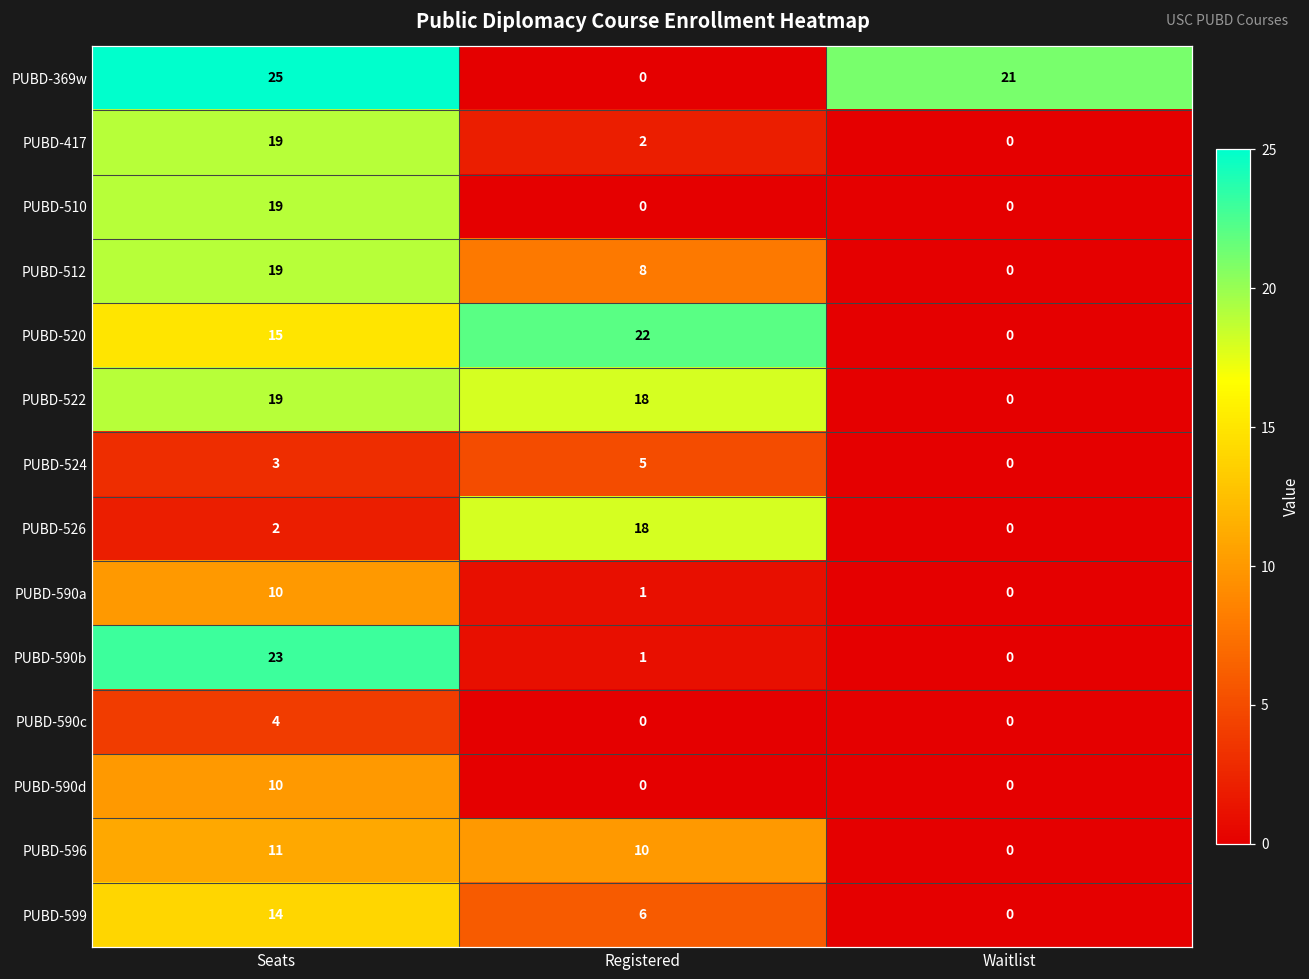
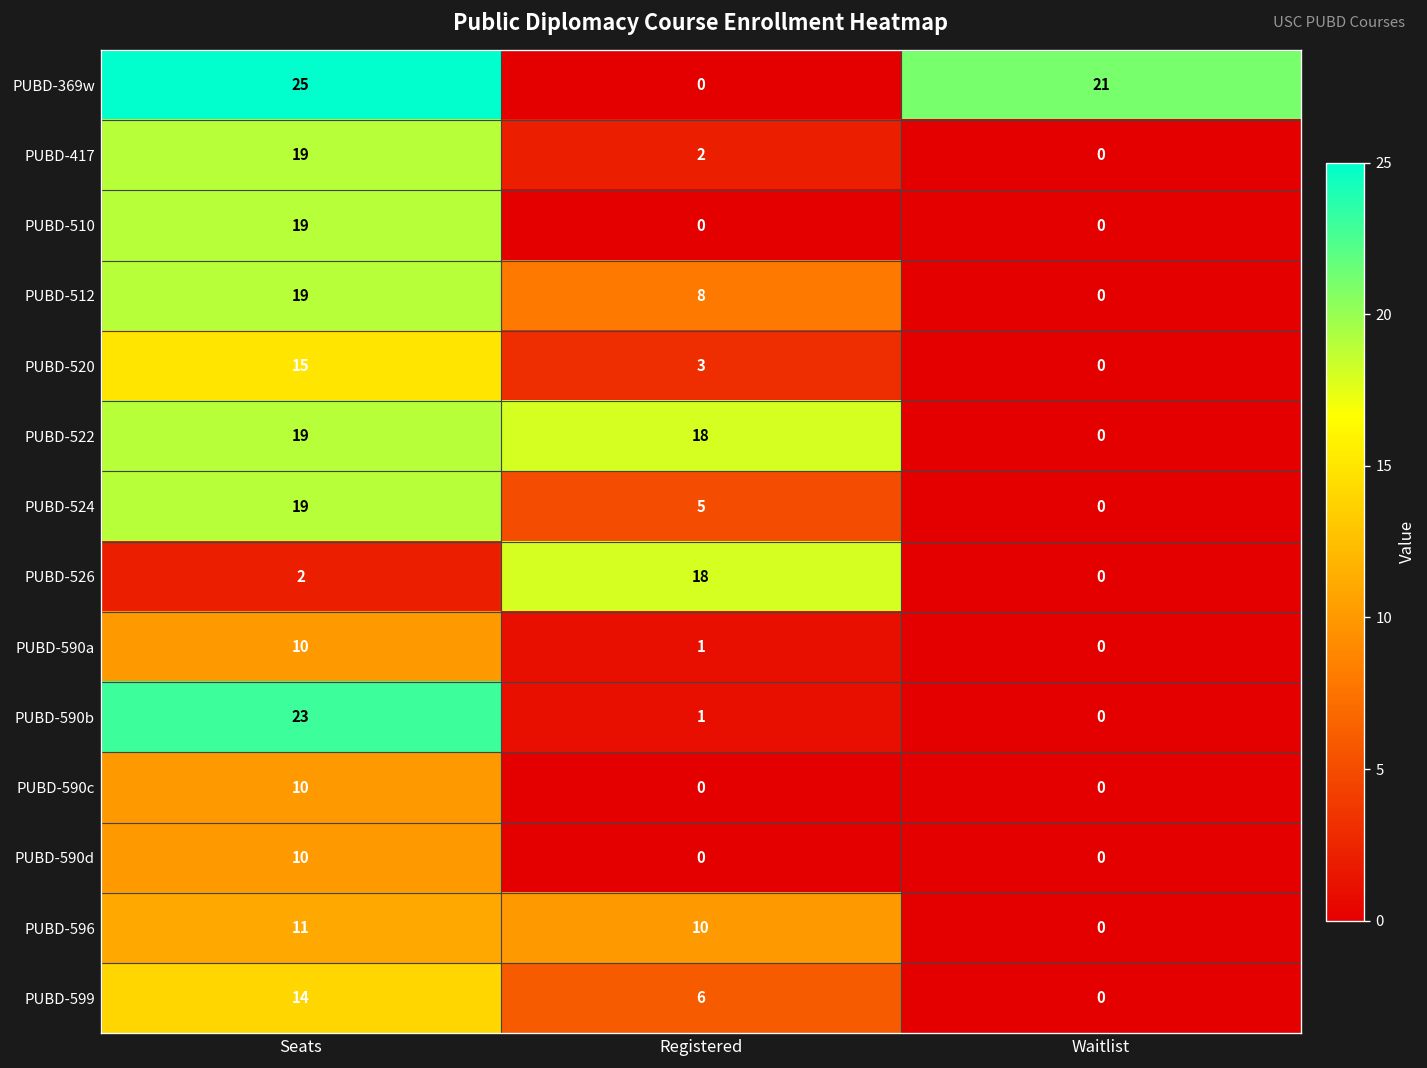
PUBD-520, Registered: 22 -> 3
PUBD-524, Seats: 3 -> 19
PUBD-590c, Seats: 4 -> 10
